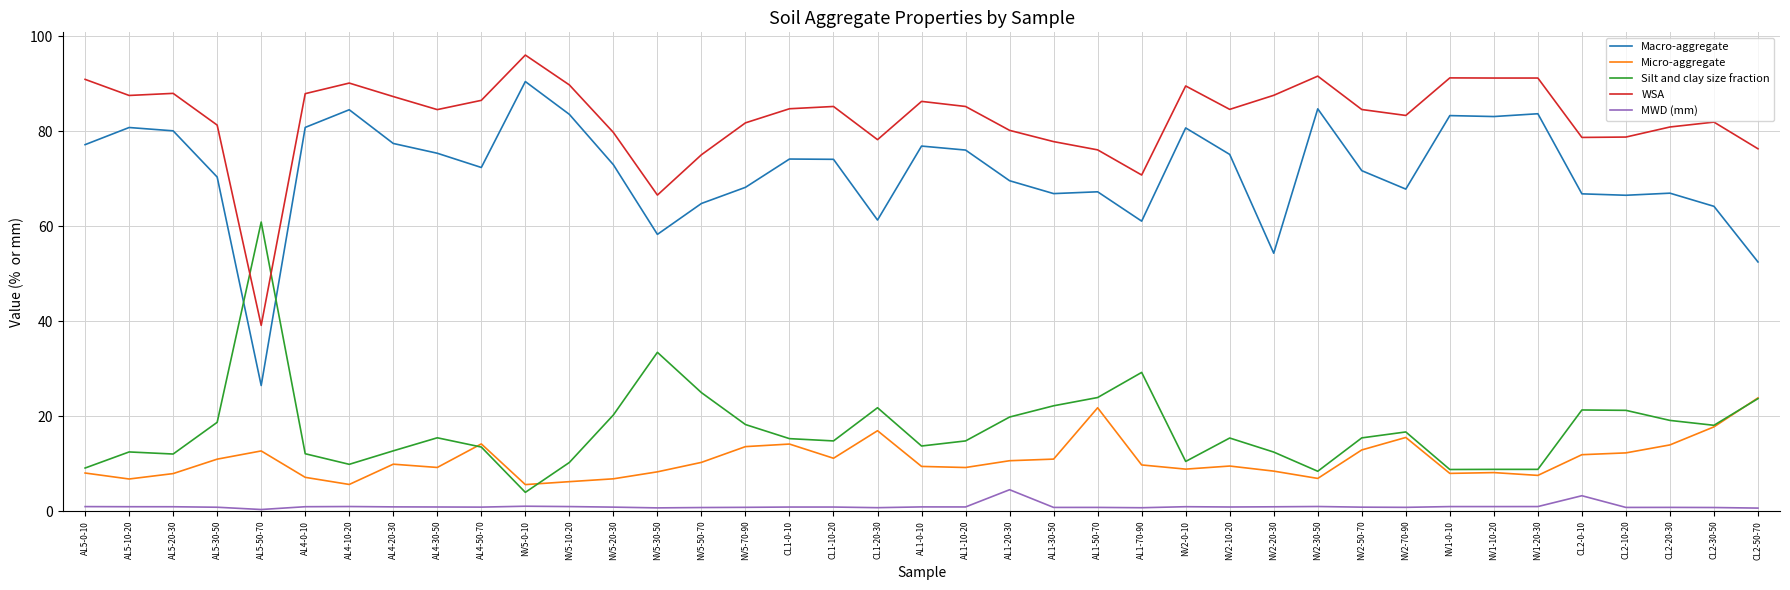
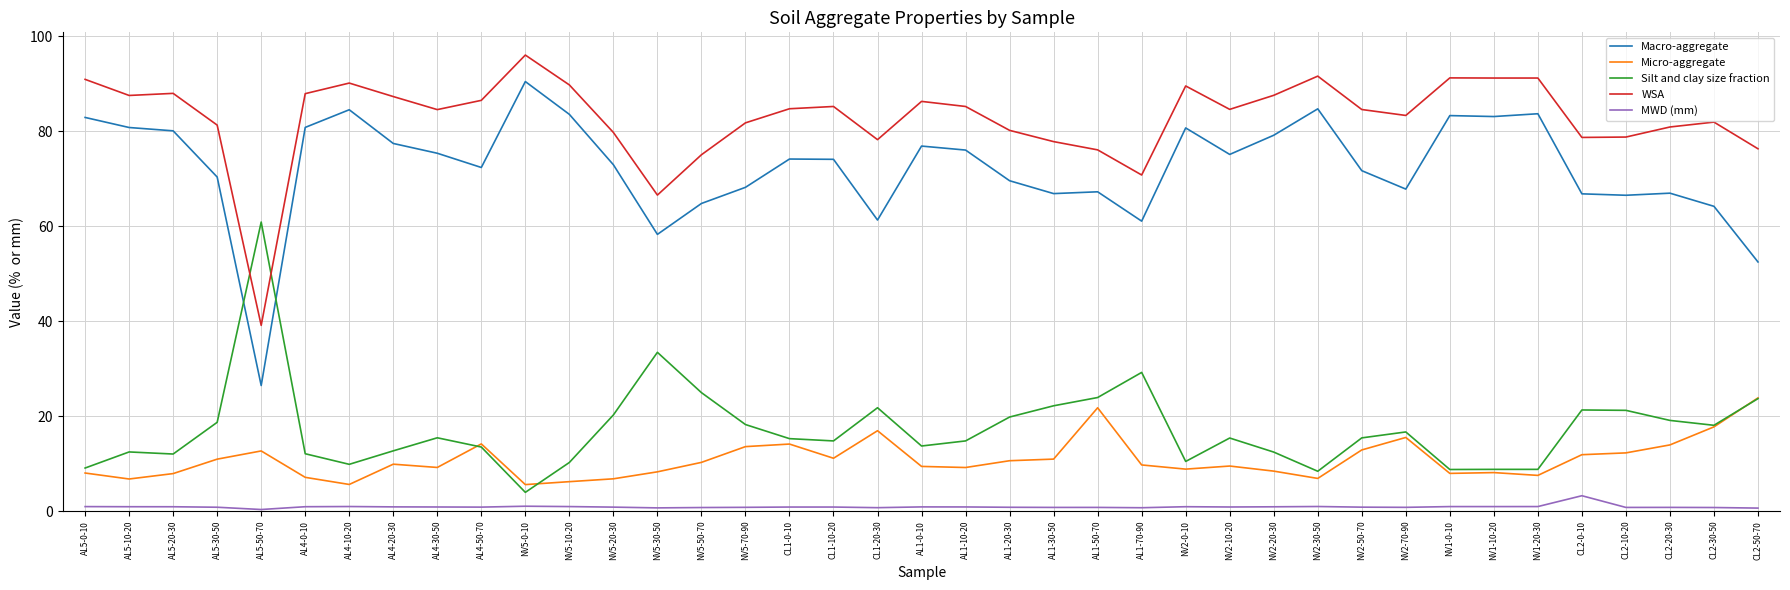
Macro-aggregate, AL5-0-10: 77 -> 83
MWD (mm), AL1-20-30: 5 -> 1
Macro-aggregate, NV2-20-30: 54 -> 79
